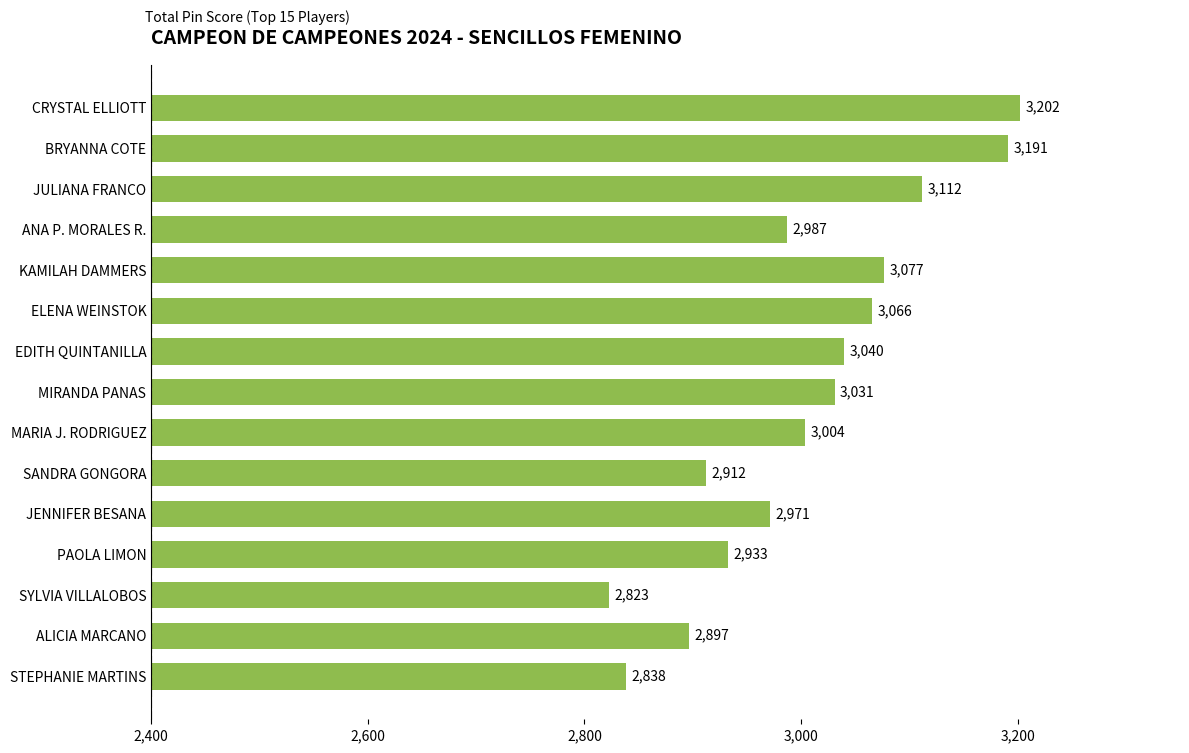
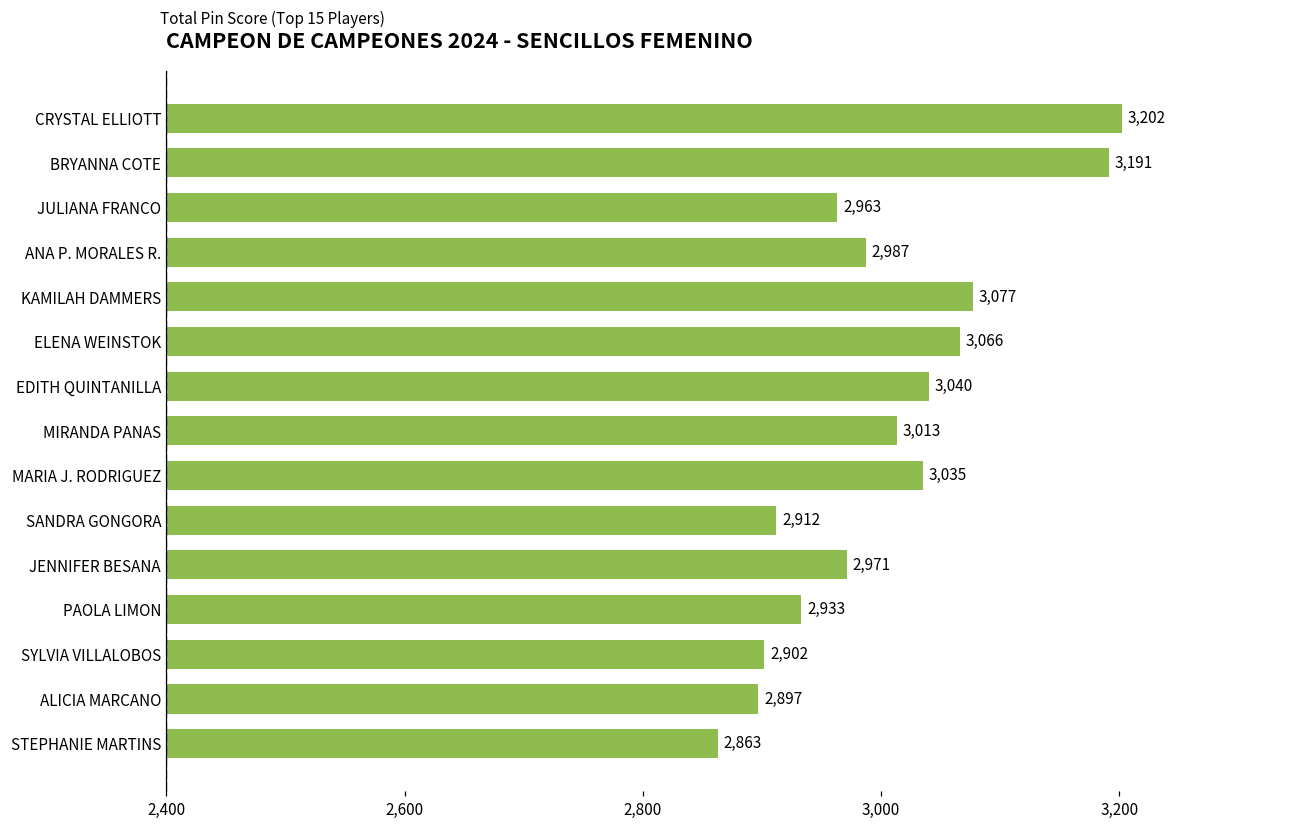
JULIANA FRANCO: 3,112 -> 2,963
MIRANDA PANAS: 3,031 -> 3,013
MARIA J. RODRIGUEZ: 3,004 -> 3,035
SYLVIA VILLALOBOS: 2,823 -> 2,902
STEPHANIE MARTINS: 2,838 -> 2,863
